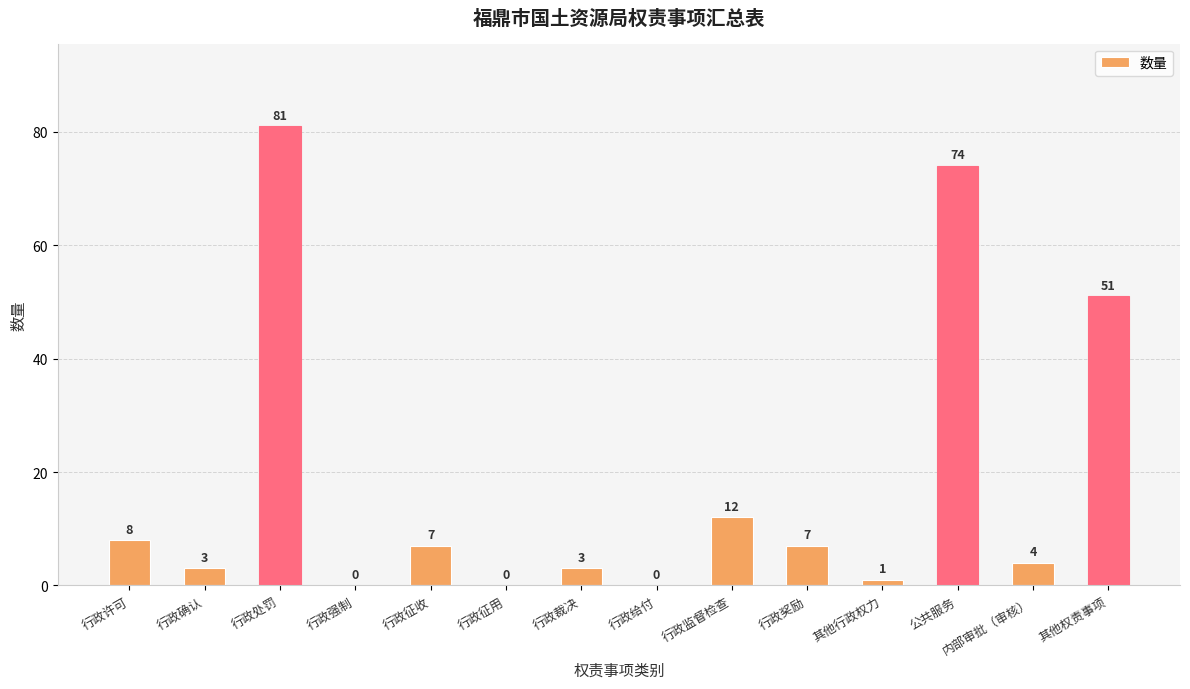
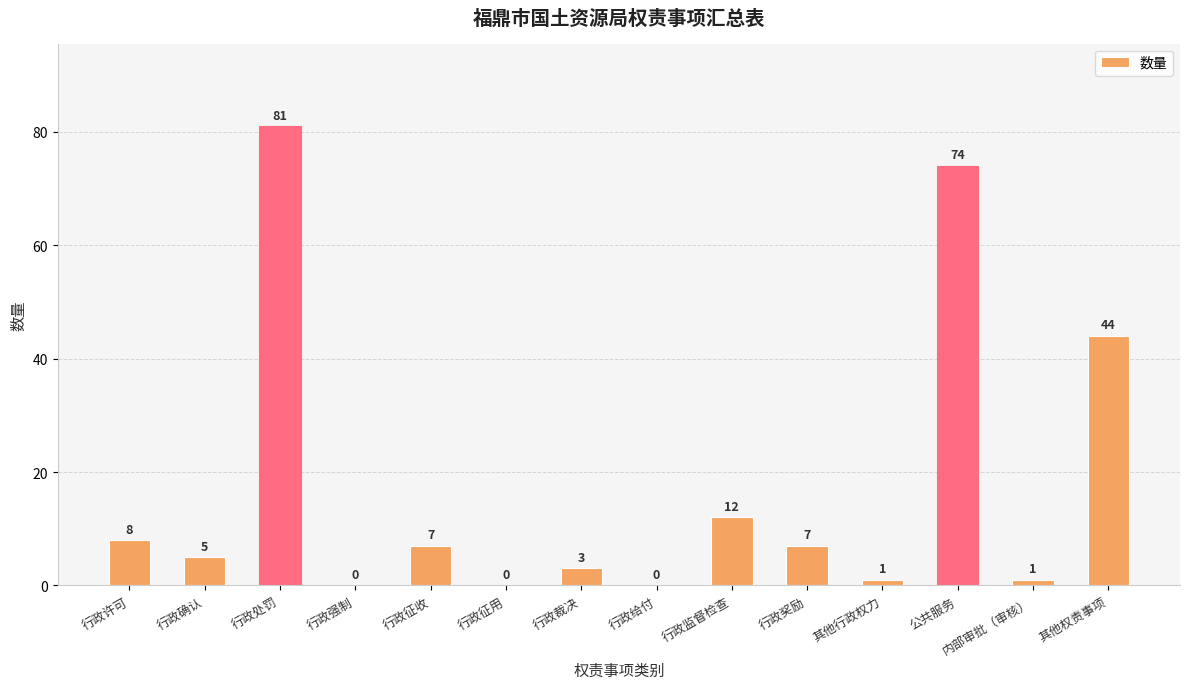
行政确认: 3 -> 5
内部审批（审核）: 4 -> 1
其他权责事项: 51 -> 44
